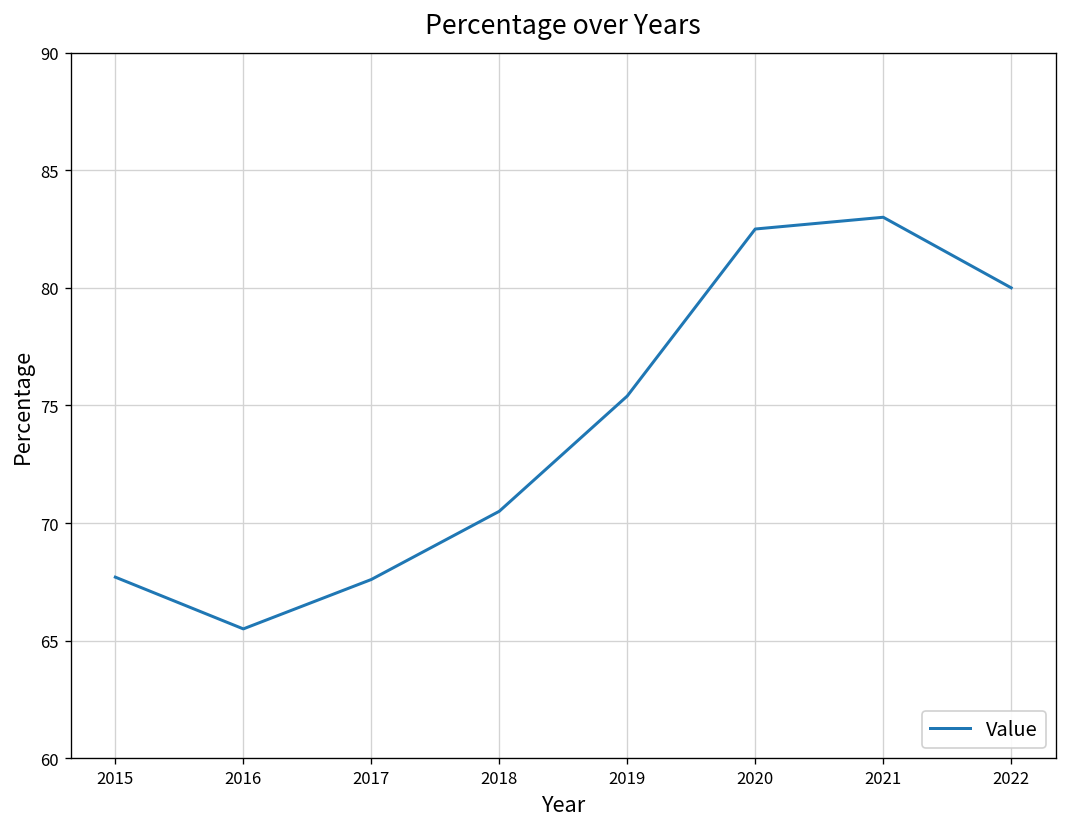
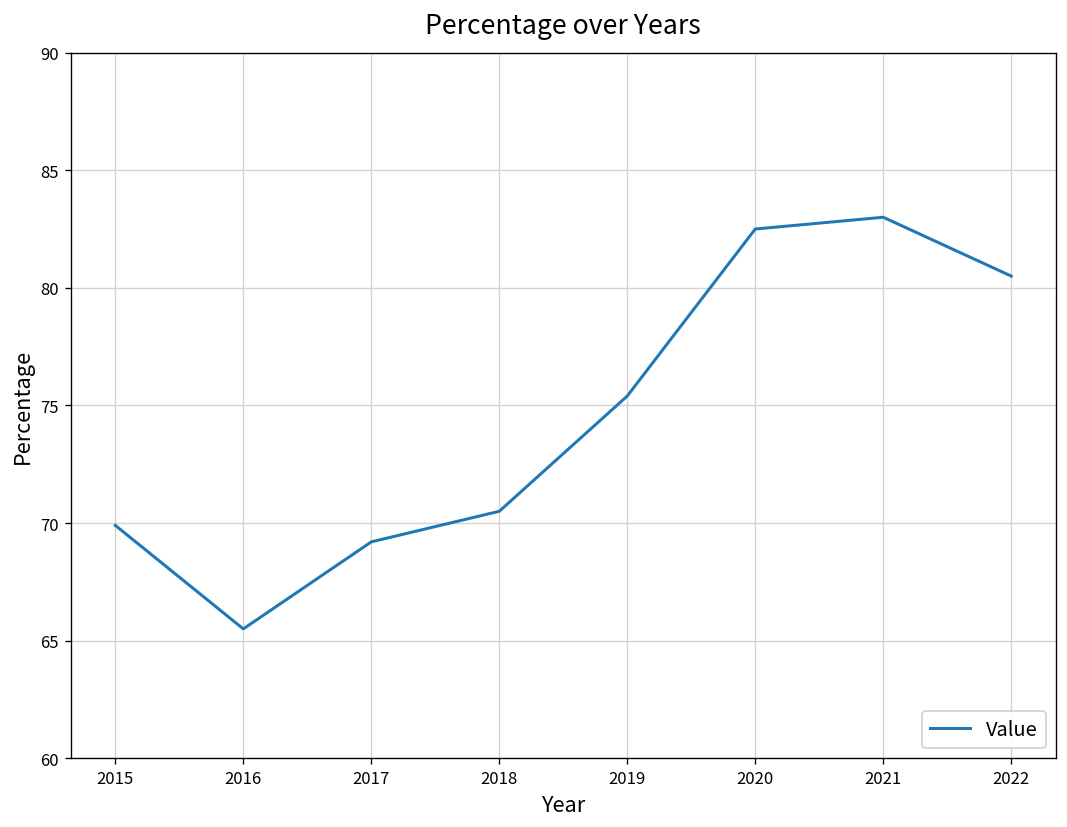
2015: 67.7 -> 69.9
2017: 67.6 -> 69.2
2022: 80.0 -> 80.5
